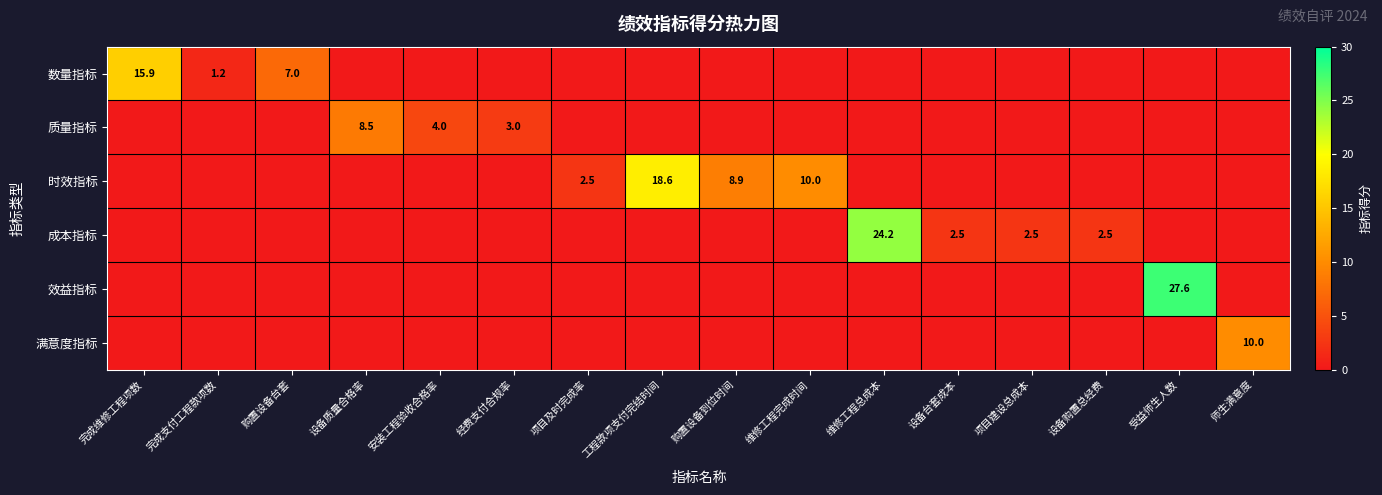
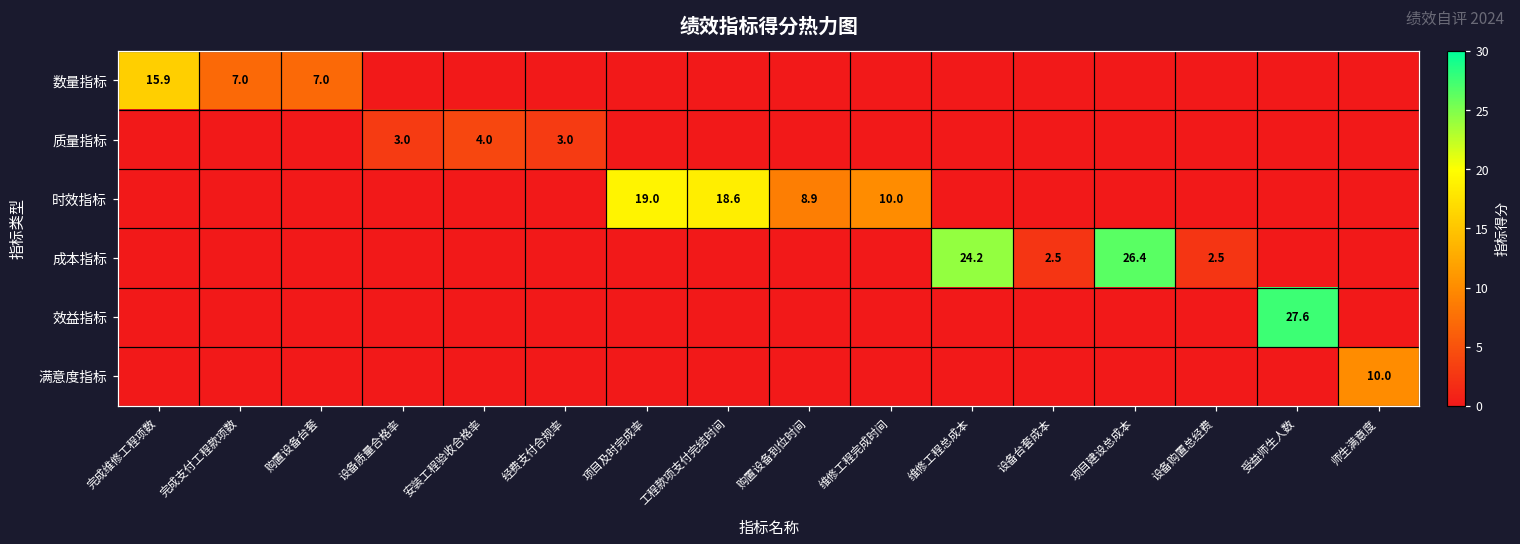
数量指标, 完成支付工程款项数: 1.2 -> 7.0
质量指标, 设备质量合格率: 8.5 -> 3.0
时效指标, 项目及时完成率: 2.5 -> 19.0
成本指标, 项目建设总成本: 2.5 -> 26.4
